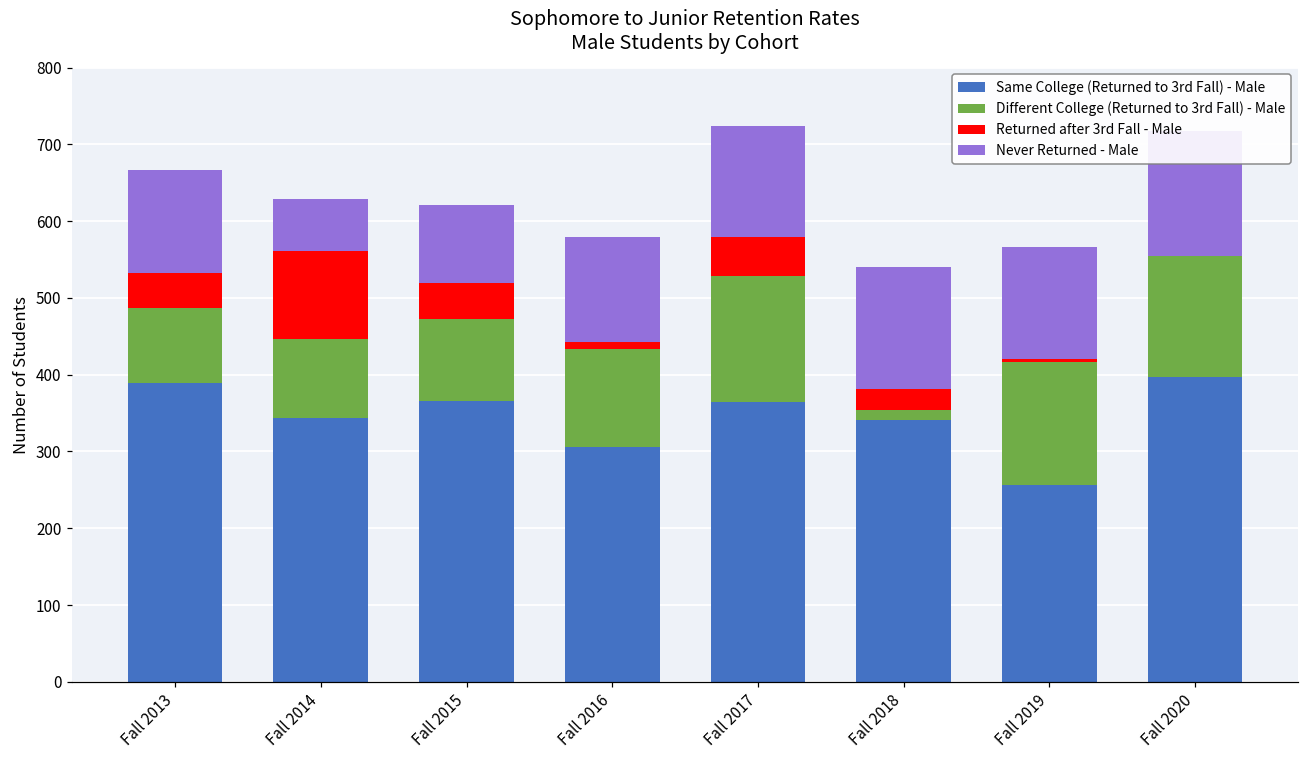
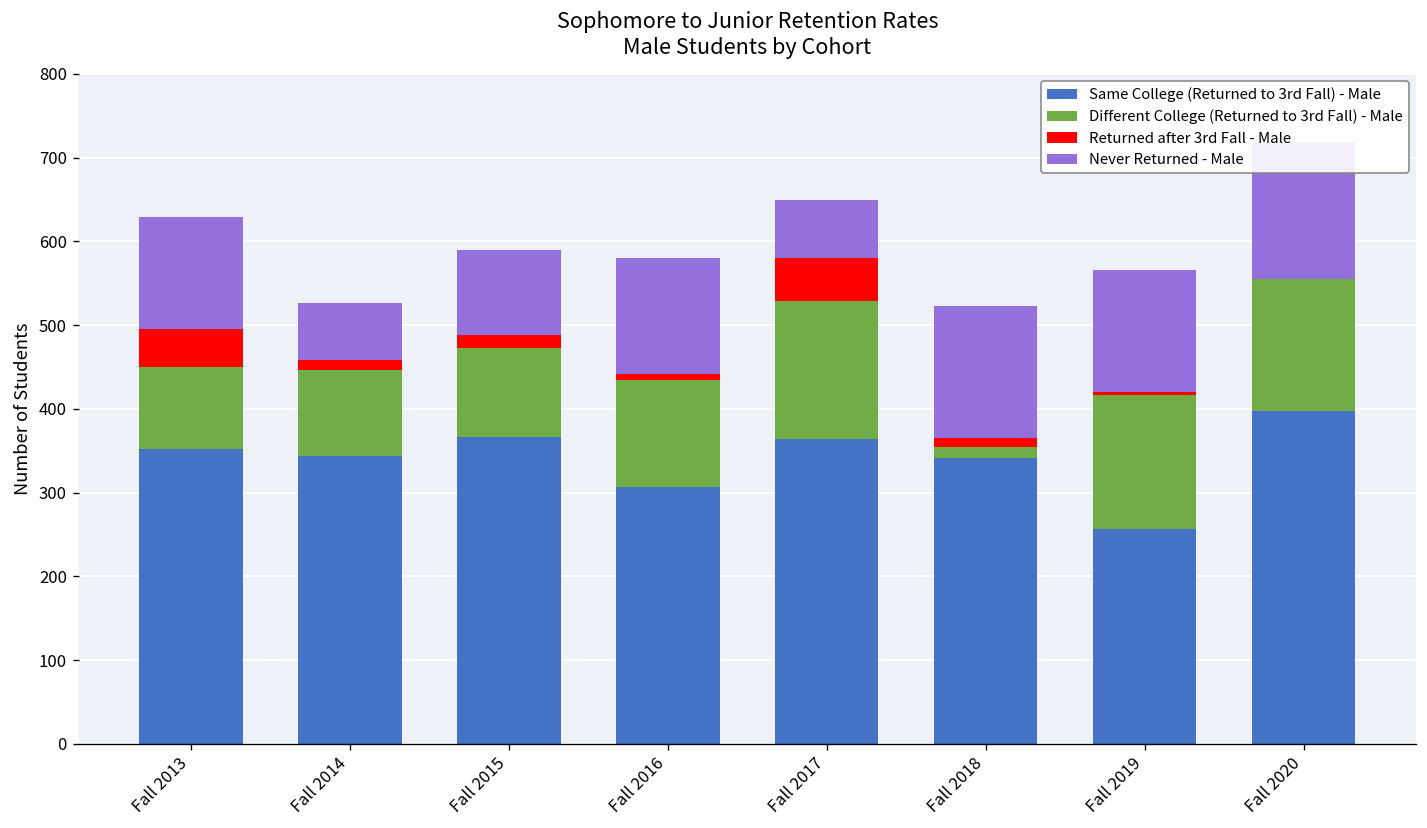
Same College (Returned to 3rd Fall) - Male, Fall 2013: 390 -> 350
Returned after 3rd Fall - Male, Fall 2014: 120 -> 10
Returned after 3rd Fall - Male, Fall 2015: 50 -> 20
Never Returned - Male, Fall 2017: 140 -> 70
Returned after 3rd Fall - Male, Fall 2018: 30 -> 10
